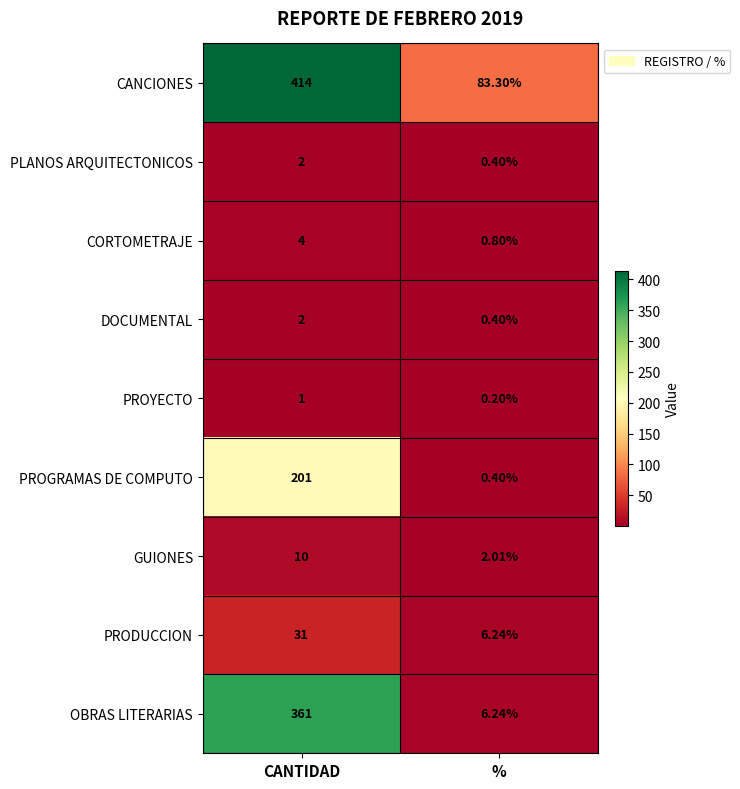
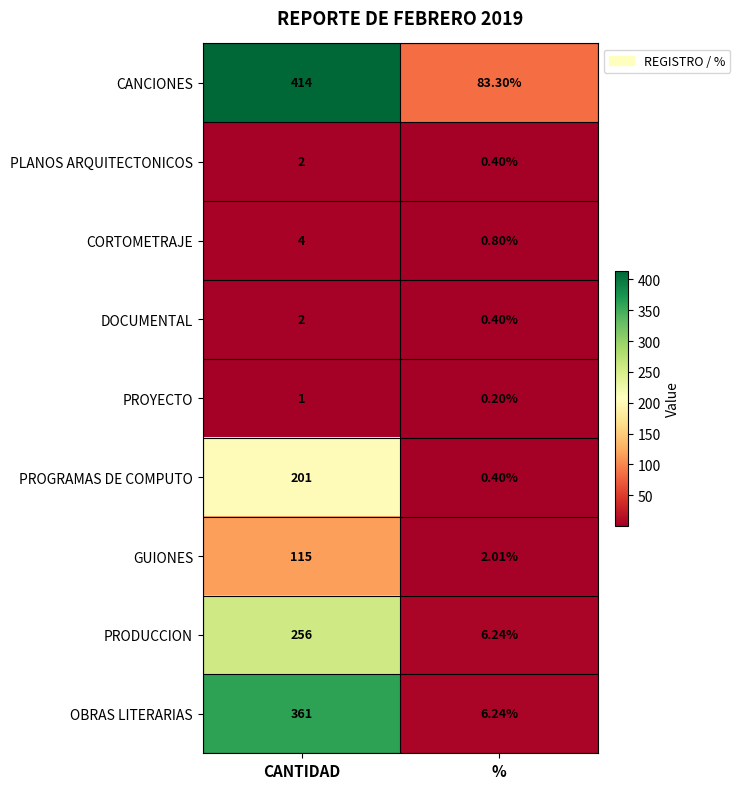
GUIONES, CANTIDAD: 10 -> 115
PRODUCCION, CANTIDAD: 31 -> 256
